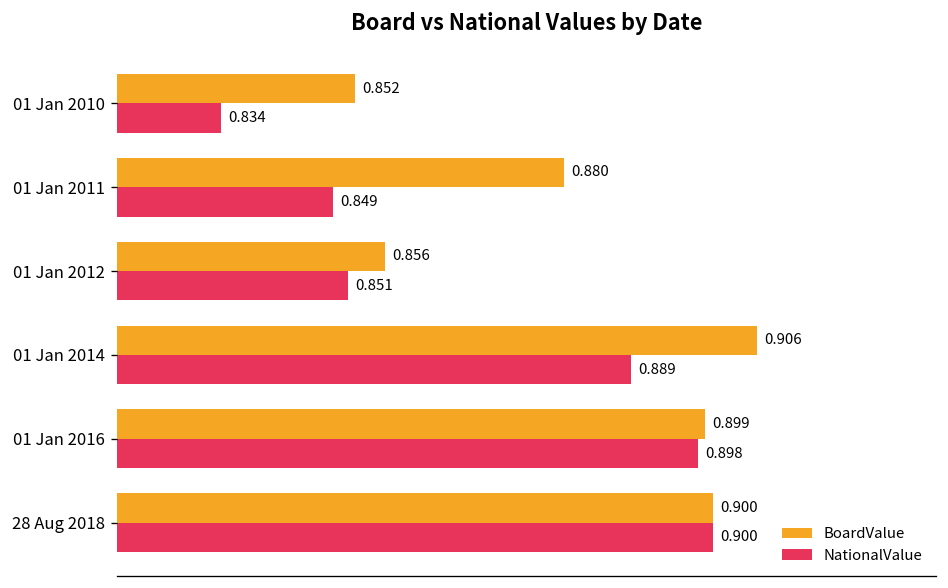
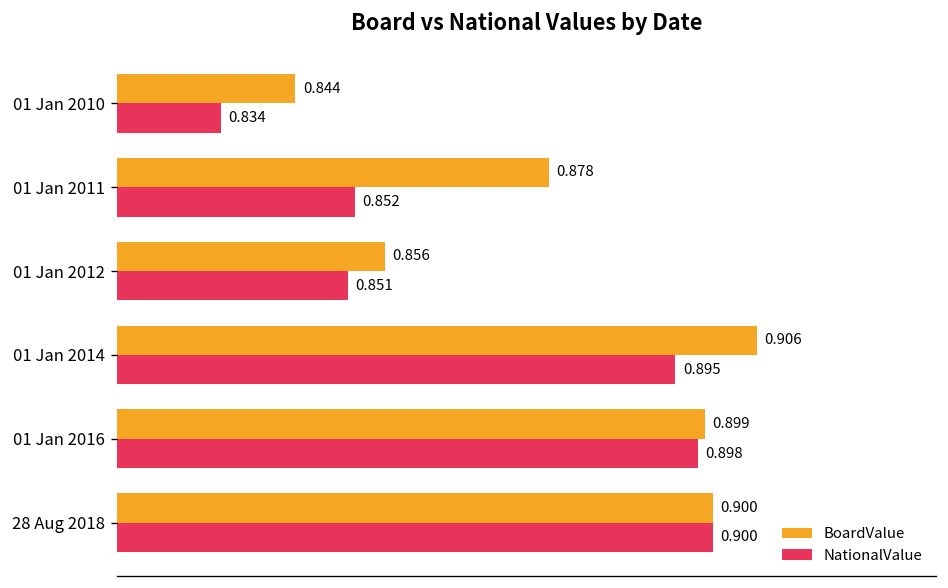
BoardValue, 01 Jan 2010: 0.852 -> 0.844
BoardValue, 01 Jan 2011: 0.880 -> 0.878
NationalValue, 01 Jan 2011: 0.849 -> 0.852
NationalValue, 01 Jan 2014: 0.889 -> 0.895
